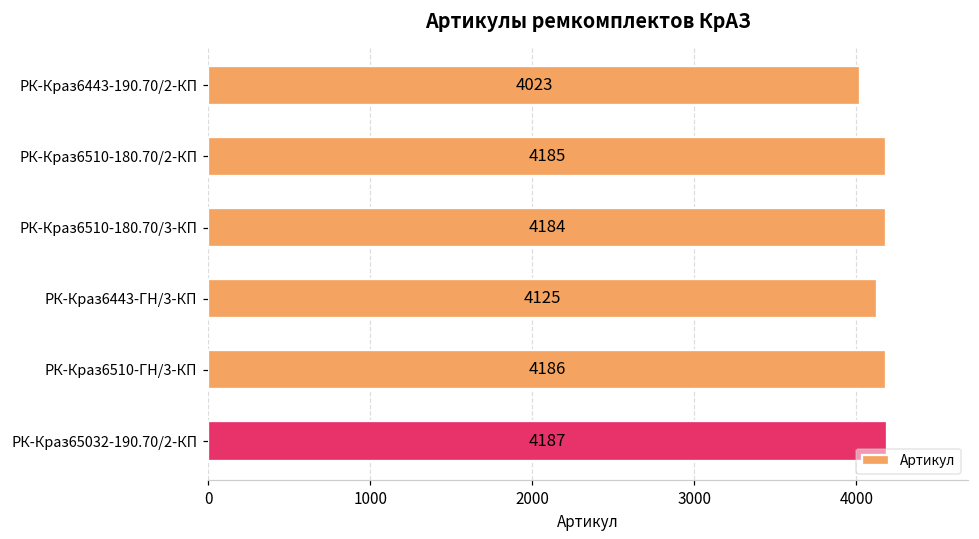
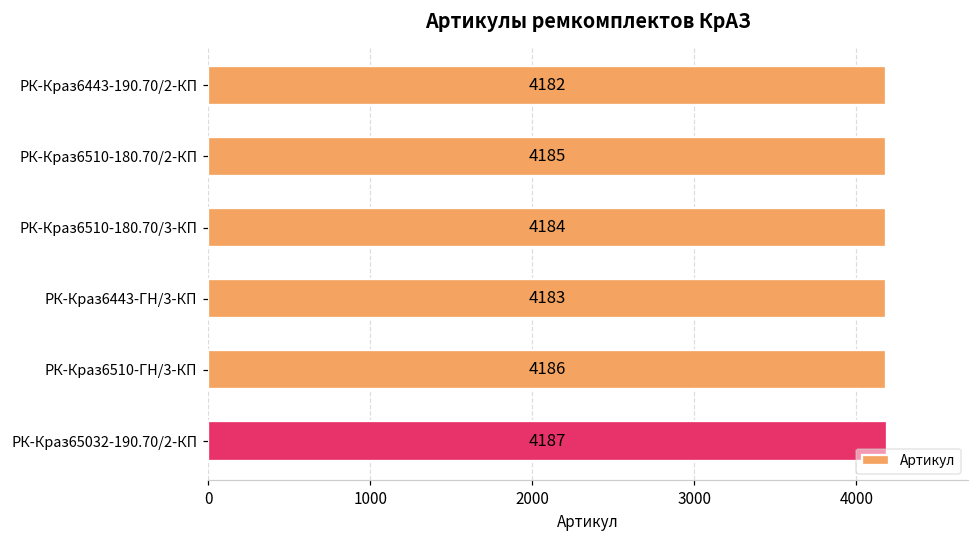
РК-Краз6443-190.70/2-КП: 4023 -> 4182
РК-Краз6443-ГН/3-КП: 4125 -> 4183
